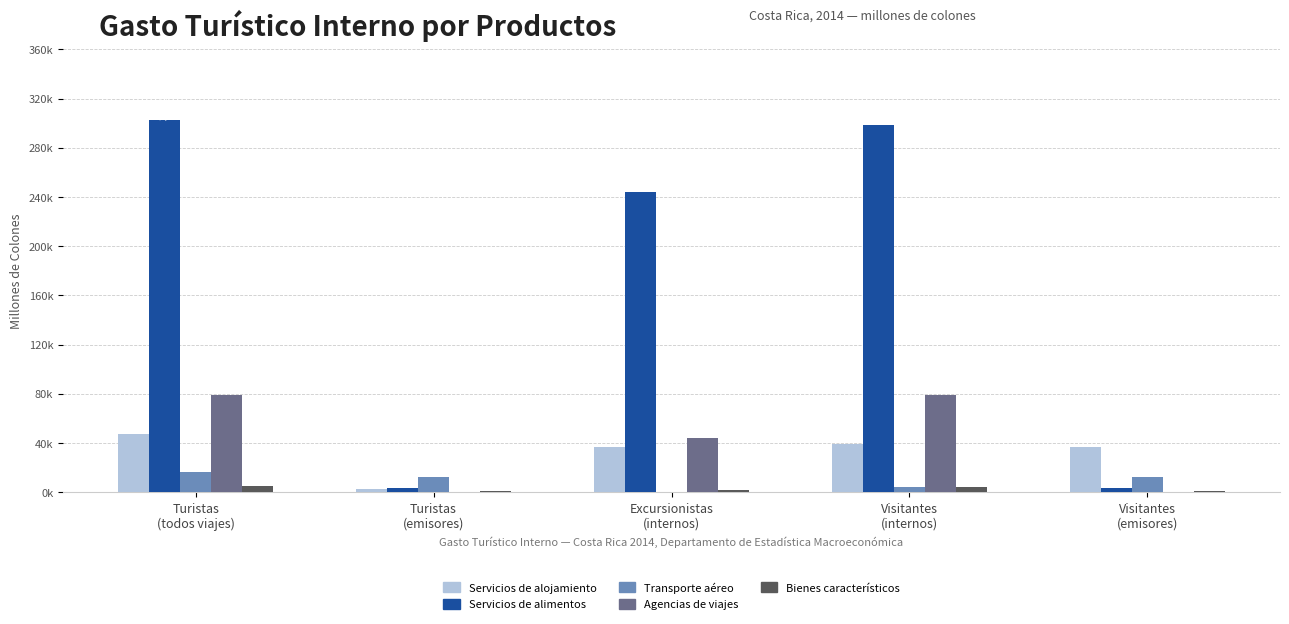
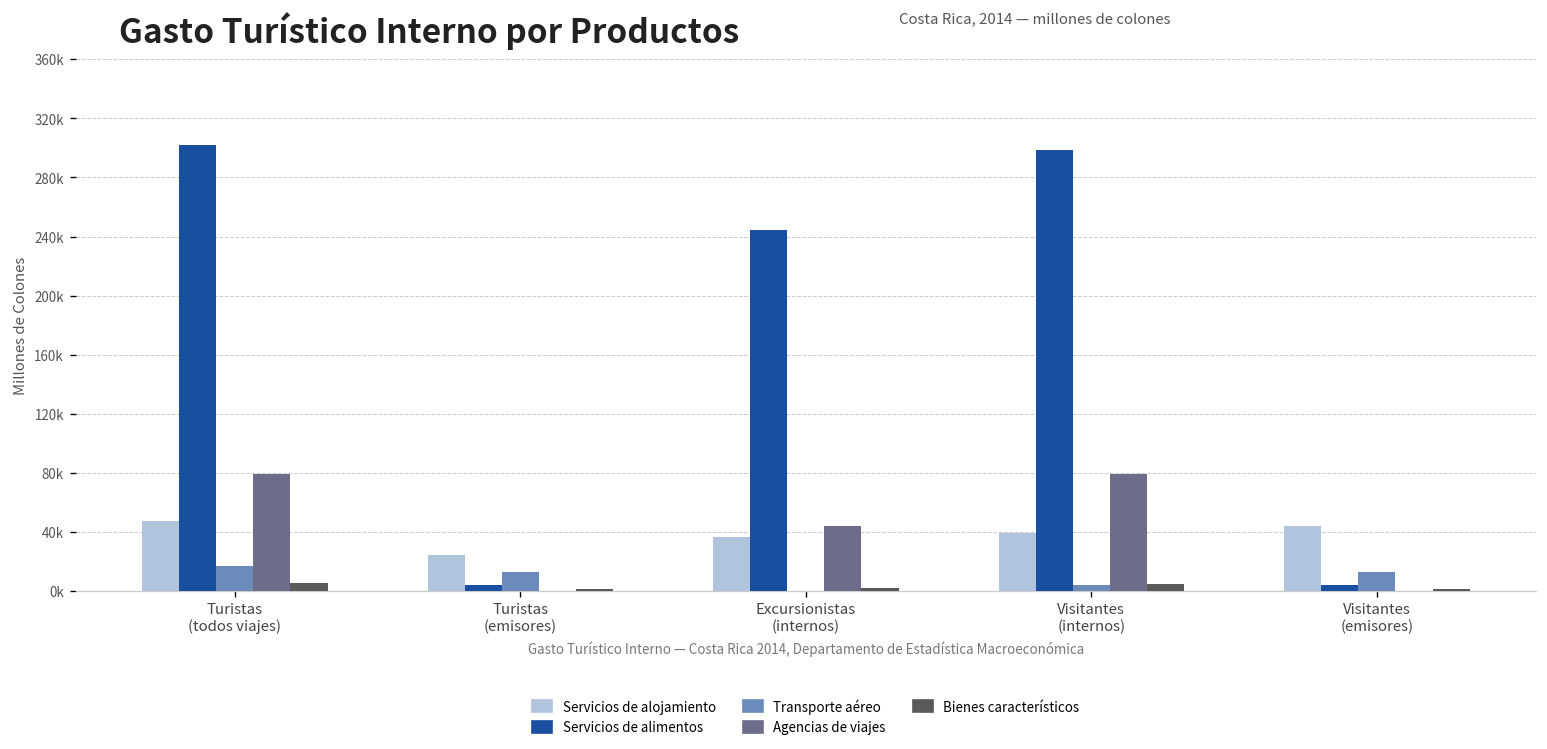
Servicios de alojamiento, Turistas (emisores): 3000 -> 24000
Servicios de alojamiento, Visitantes (emisores): 37000 -> 44000
